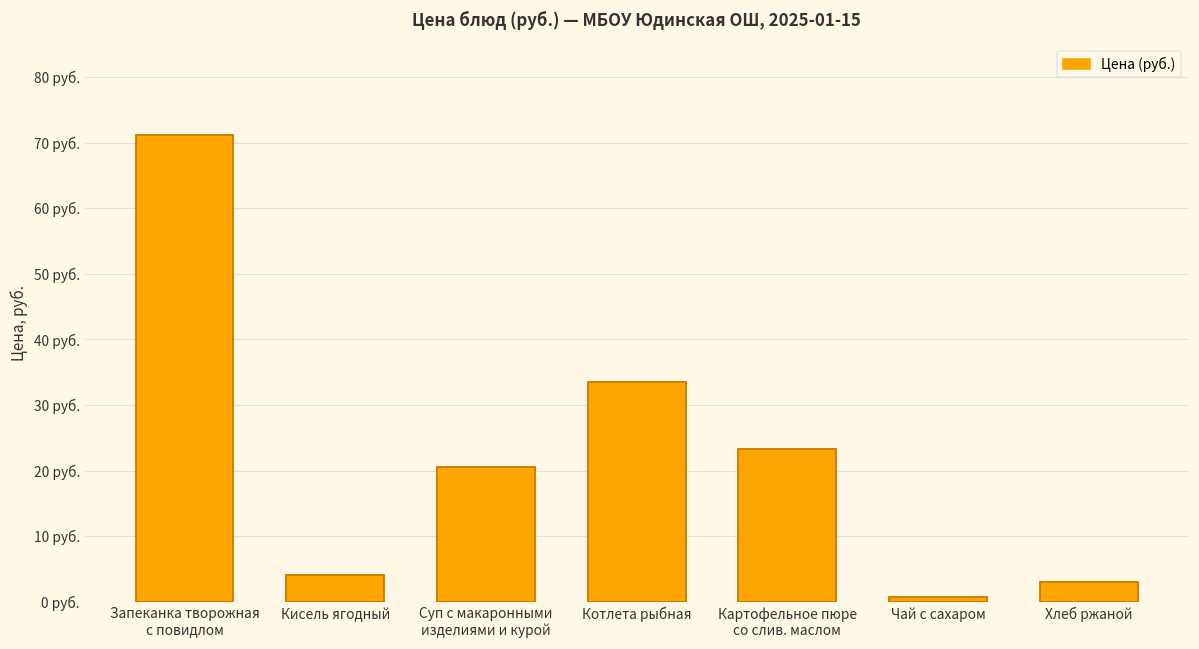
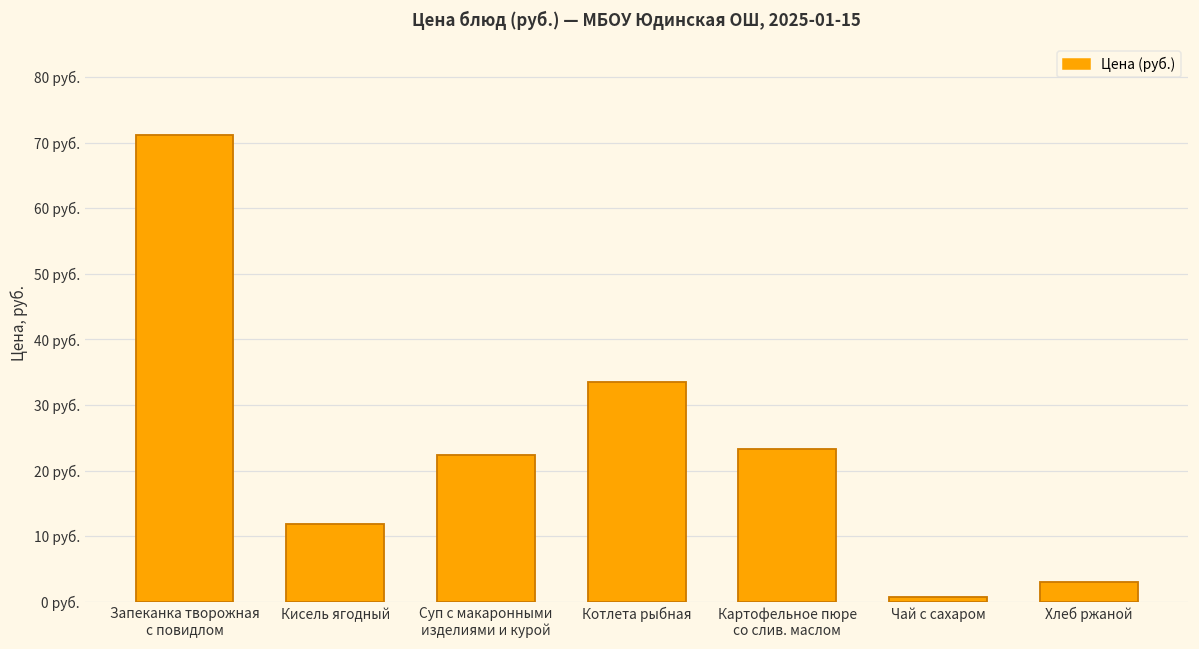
Кисель ягодный: 4 руб. -> 12 руб.
Суп с макаронными изделиями и курой: 21 руб. -> 22 руб.
